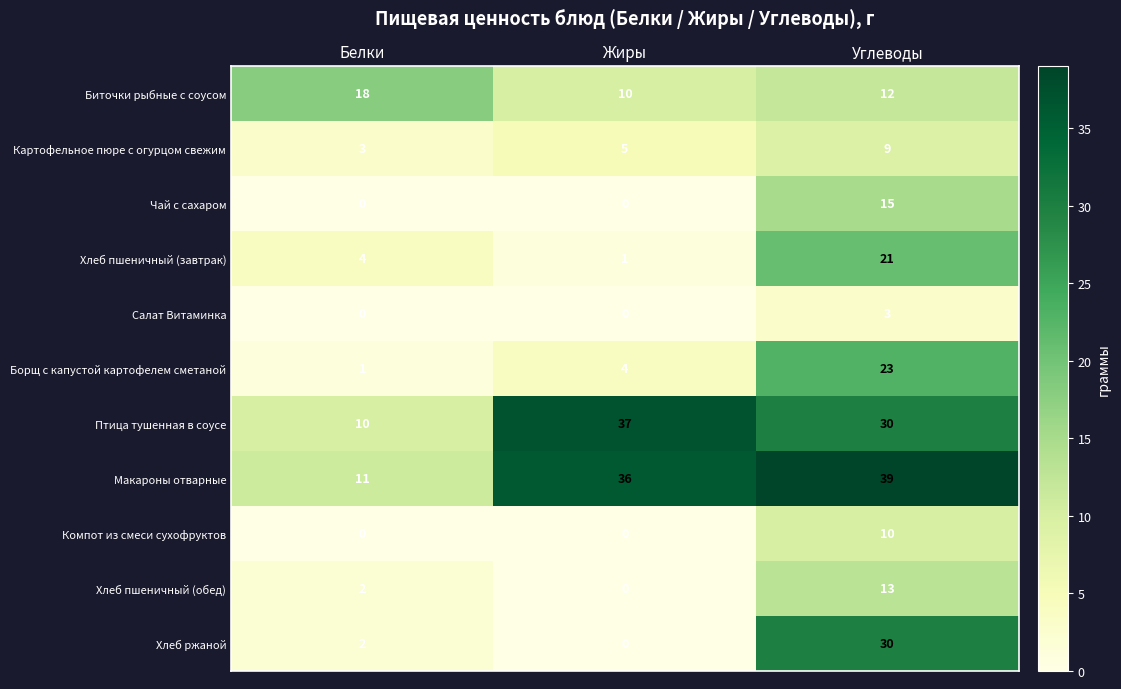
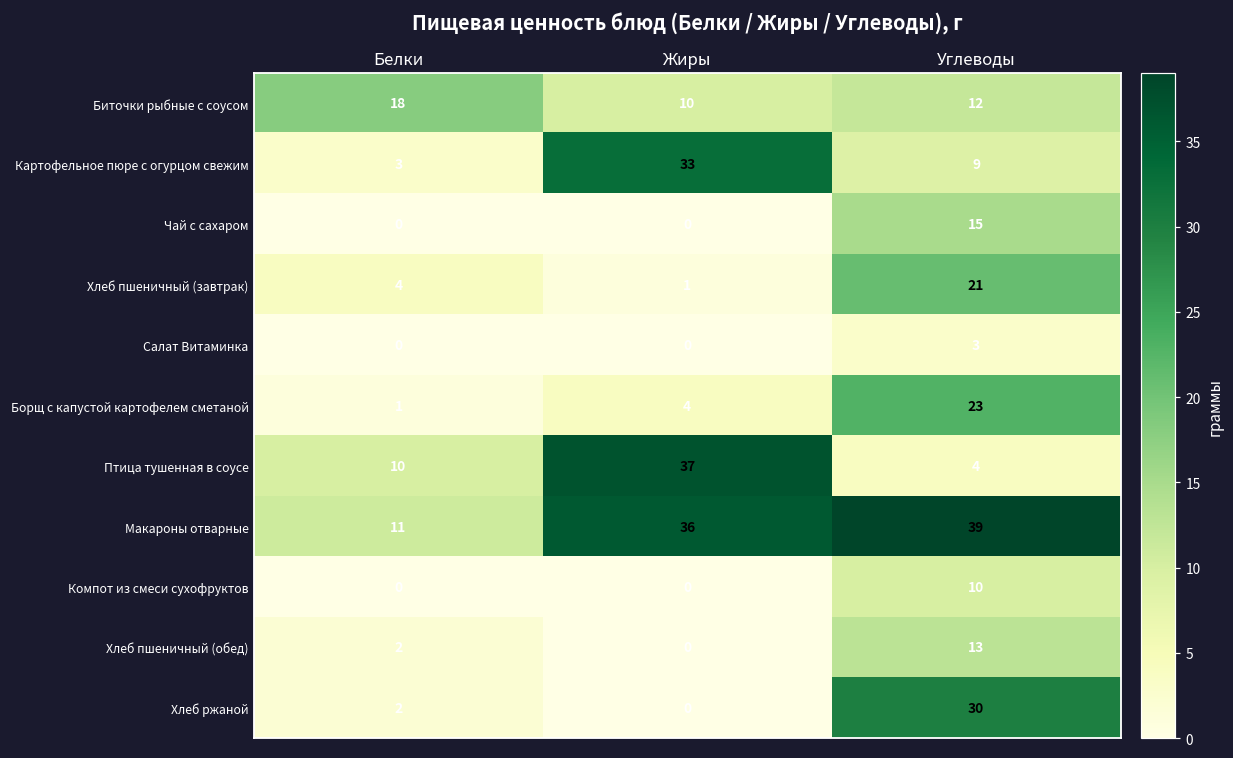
Картофельное пюре с огурцом свежим, Жиры: 5 -> 33
Птица тушенная в соусе, Углеводы: 30 -> 4
